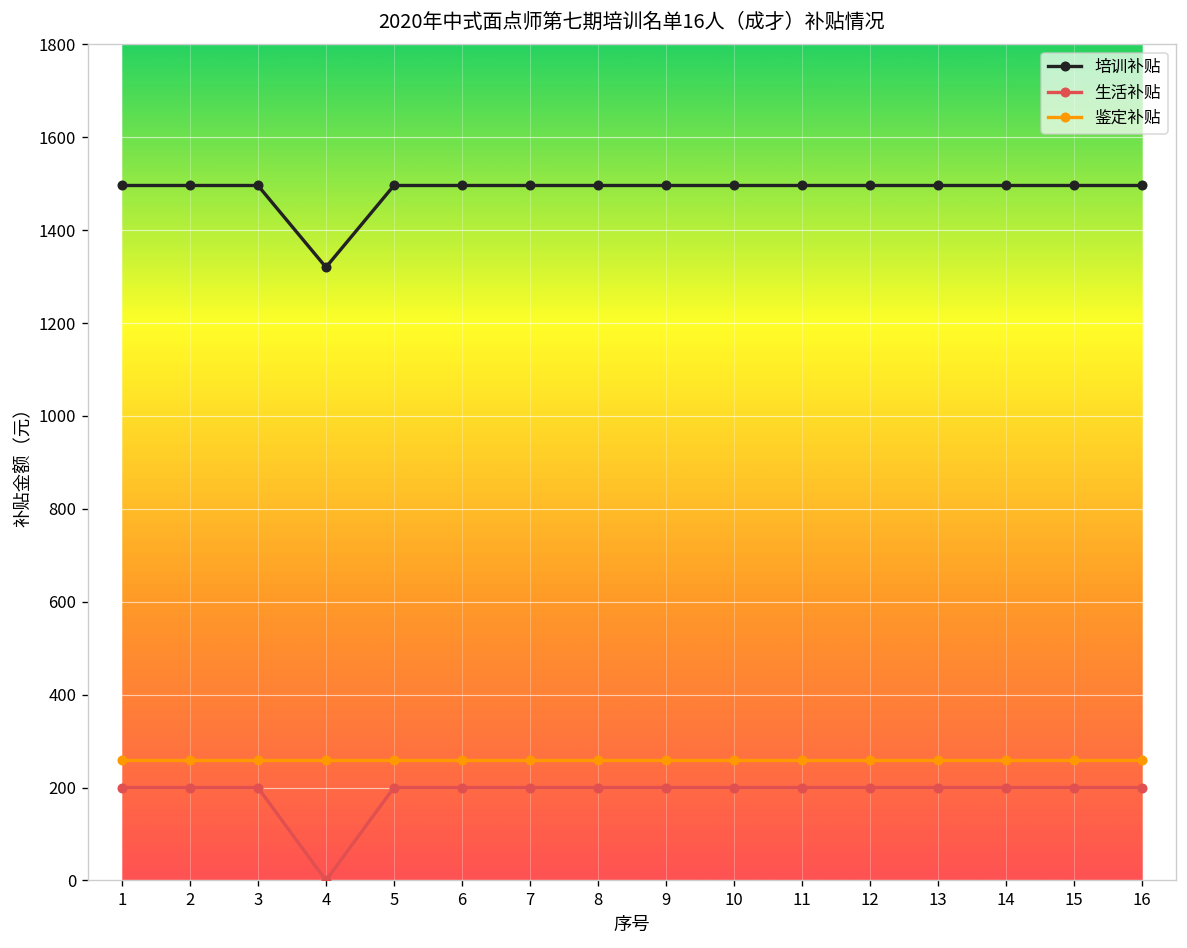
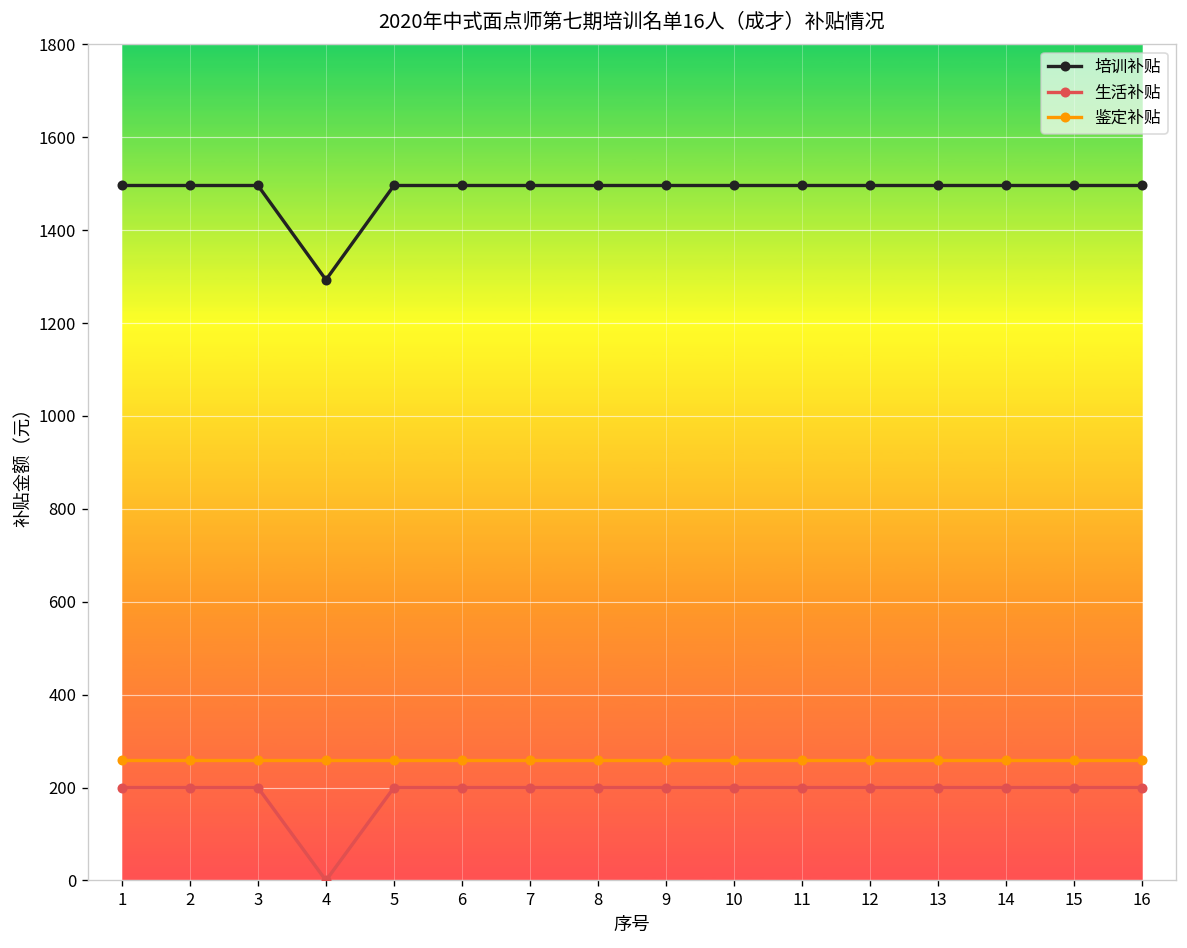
培训补贴, 4: 1320 -> 1290
